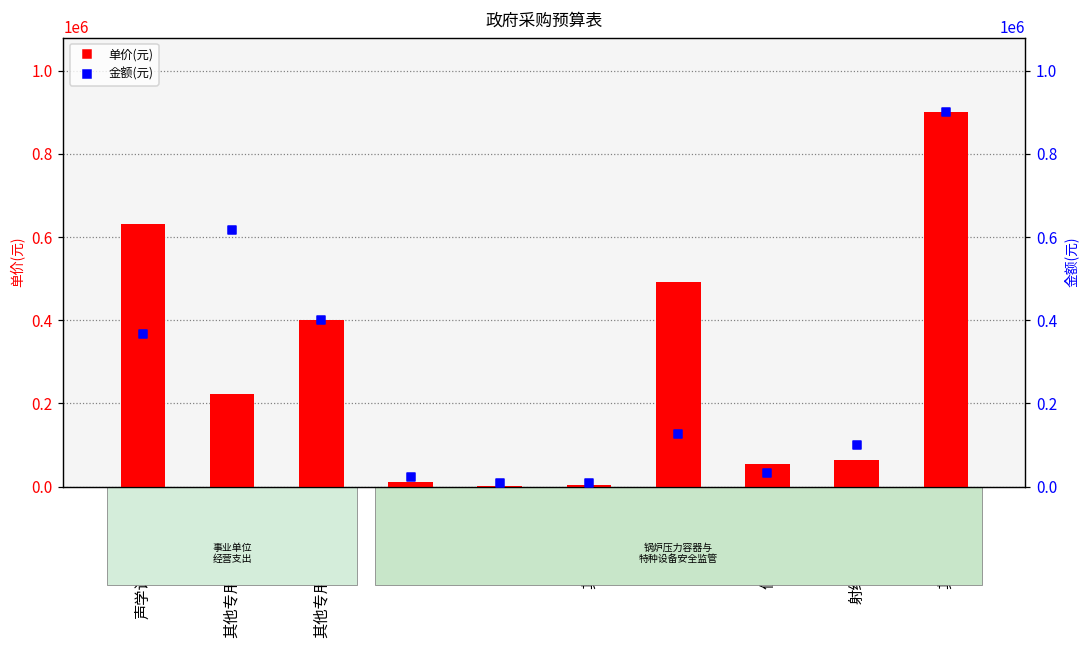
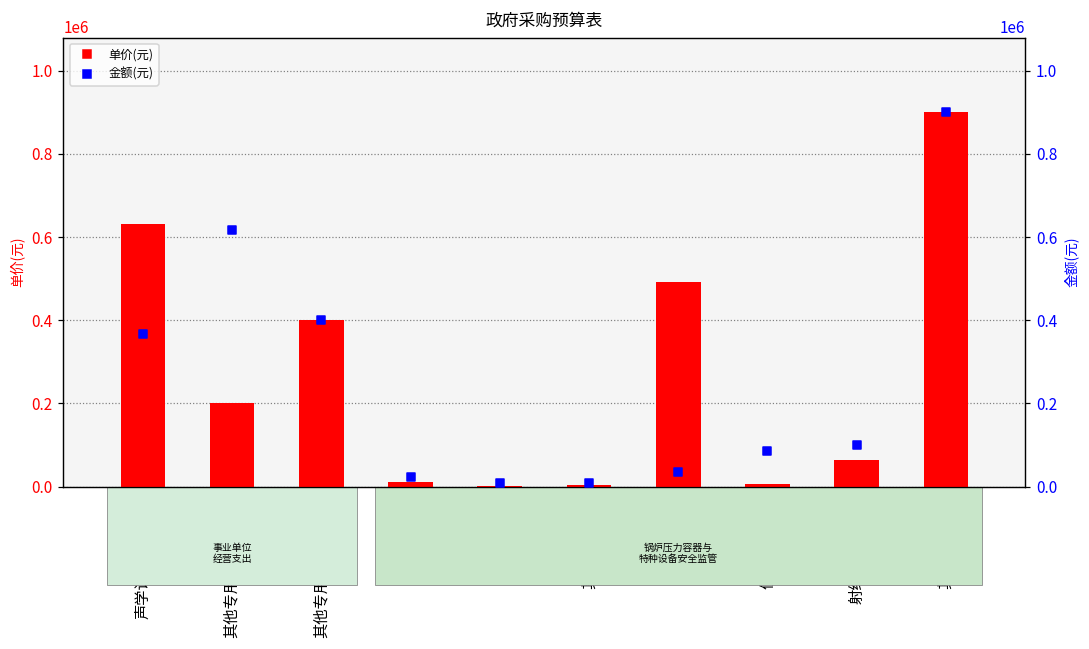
单价(元), 其他专用仪器仪表(1): 220000 -> 200000
单价(元), 便携式计算机: 50000 -> 10000
金额(元), 小型计算机: 130000 -> 40000
金额(元), 便携式计算机: 30000 -> 90000
